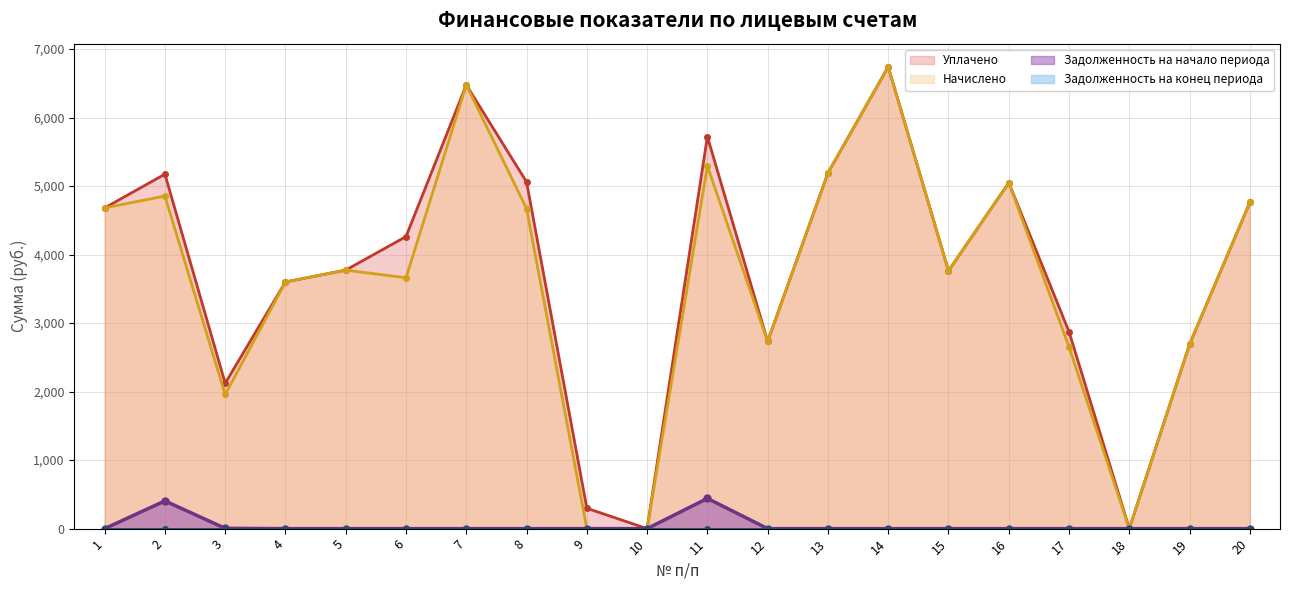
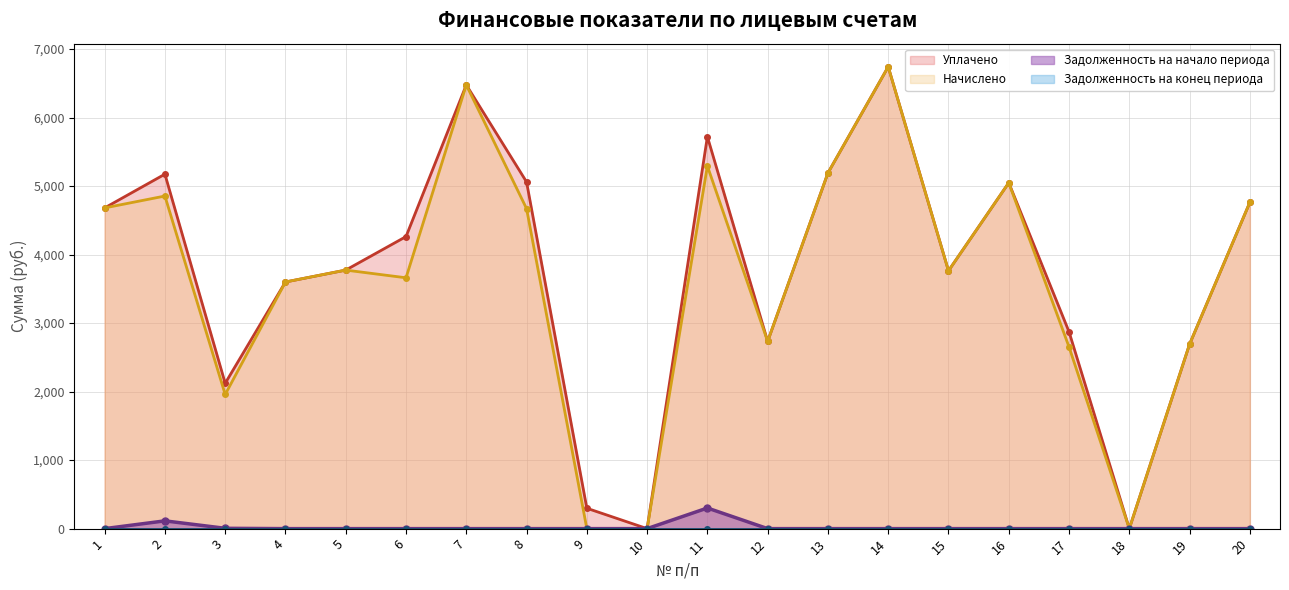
Задолженность на начало периода, 2: 400 -> 100
Задолженность на начало периода, 11: 400 -> 300
